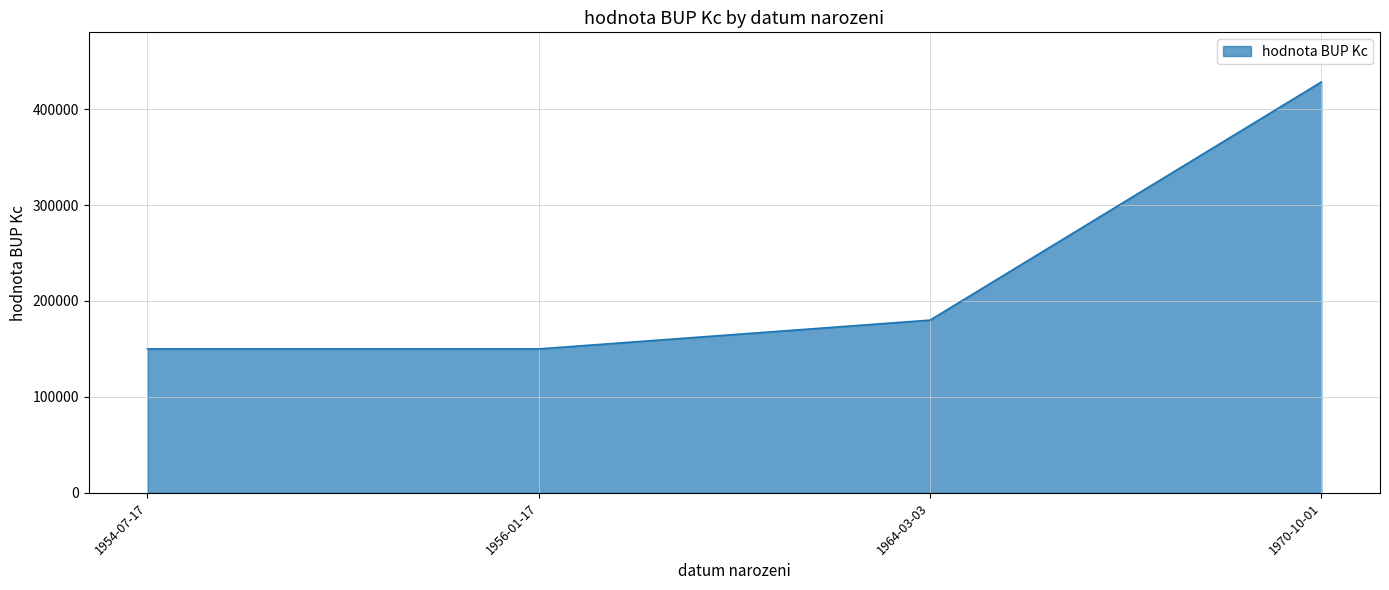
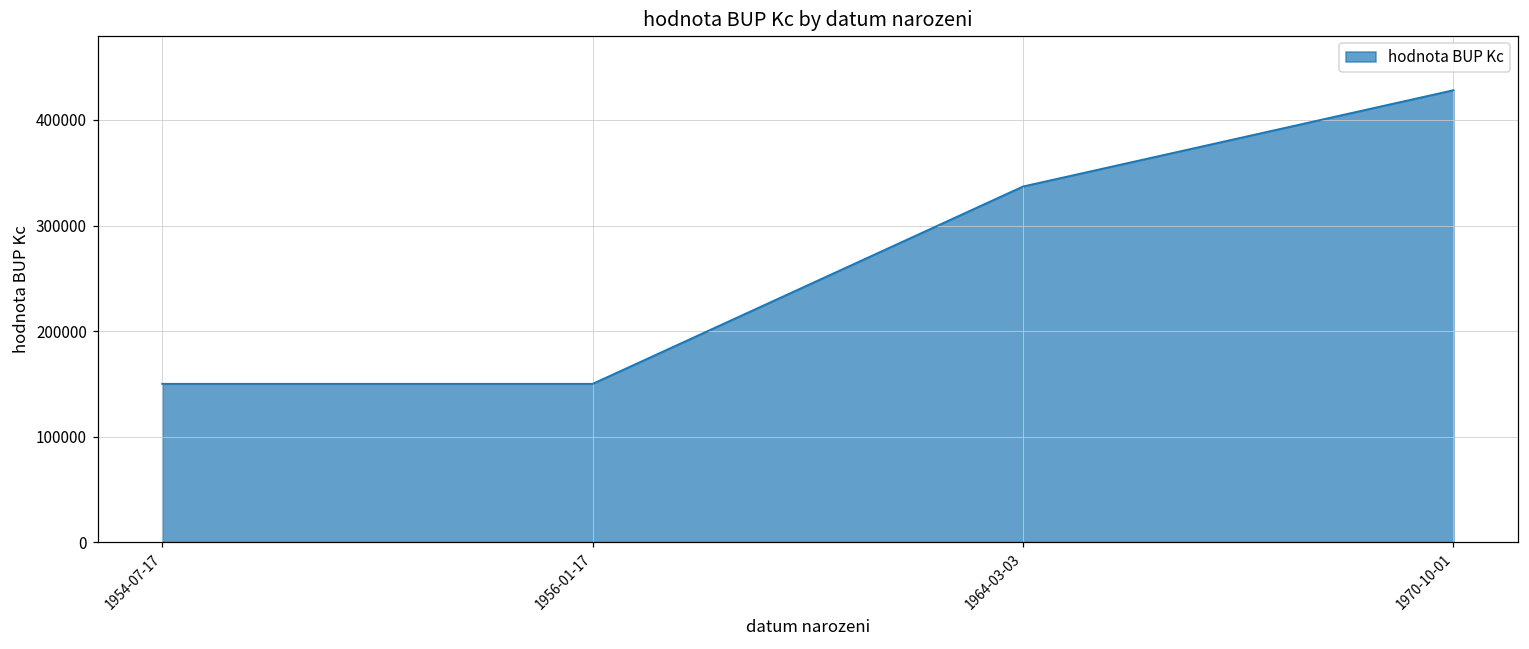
1964-03-03: 180000 -> 340000
